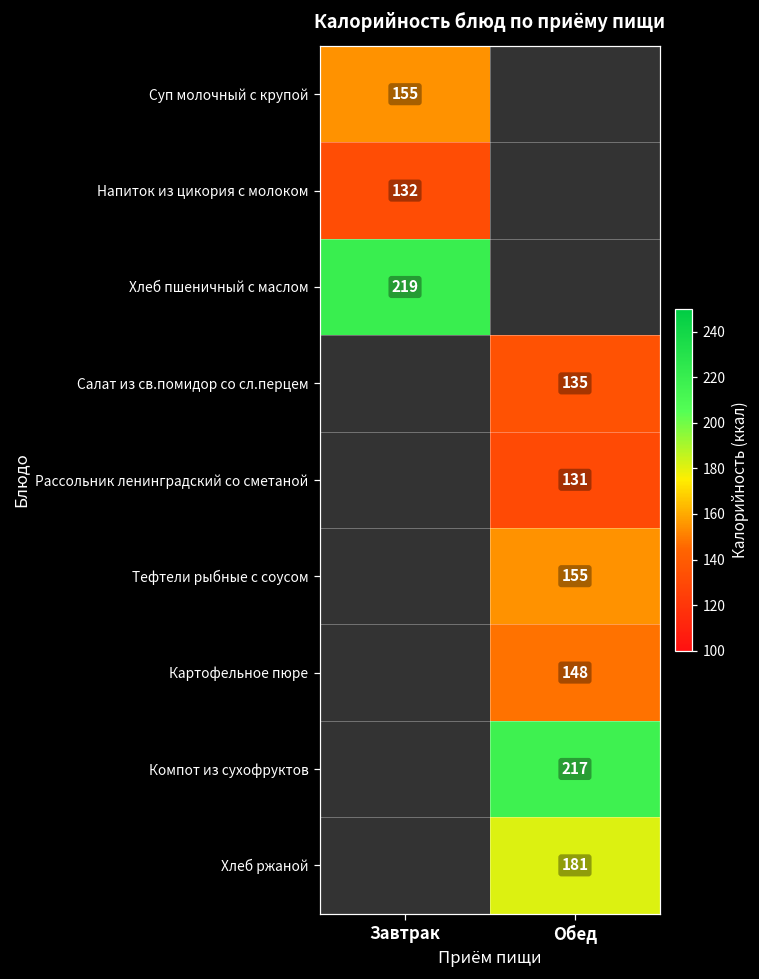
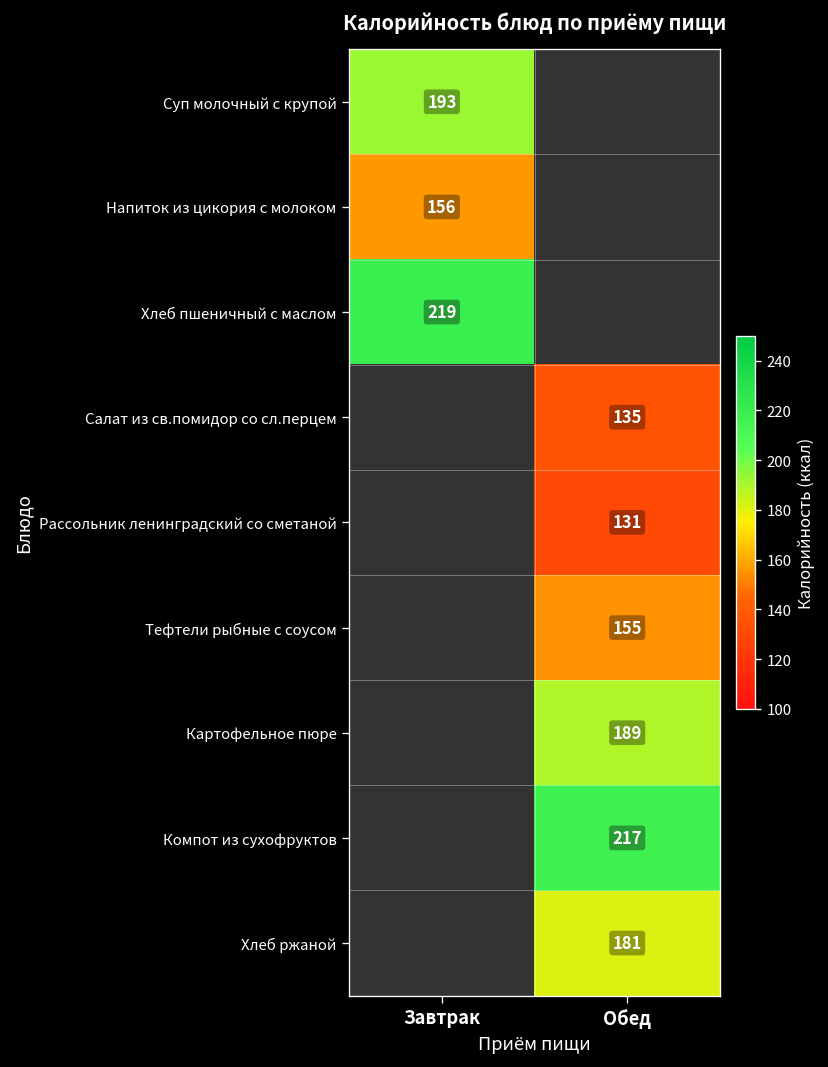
Суп молочный с крупой, Завтрак: 155 -> 193
Напиток из цикория с молоком, Завтрак: 132 -> 156
Картофельное пюре, Обед: 148 -> 189
